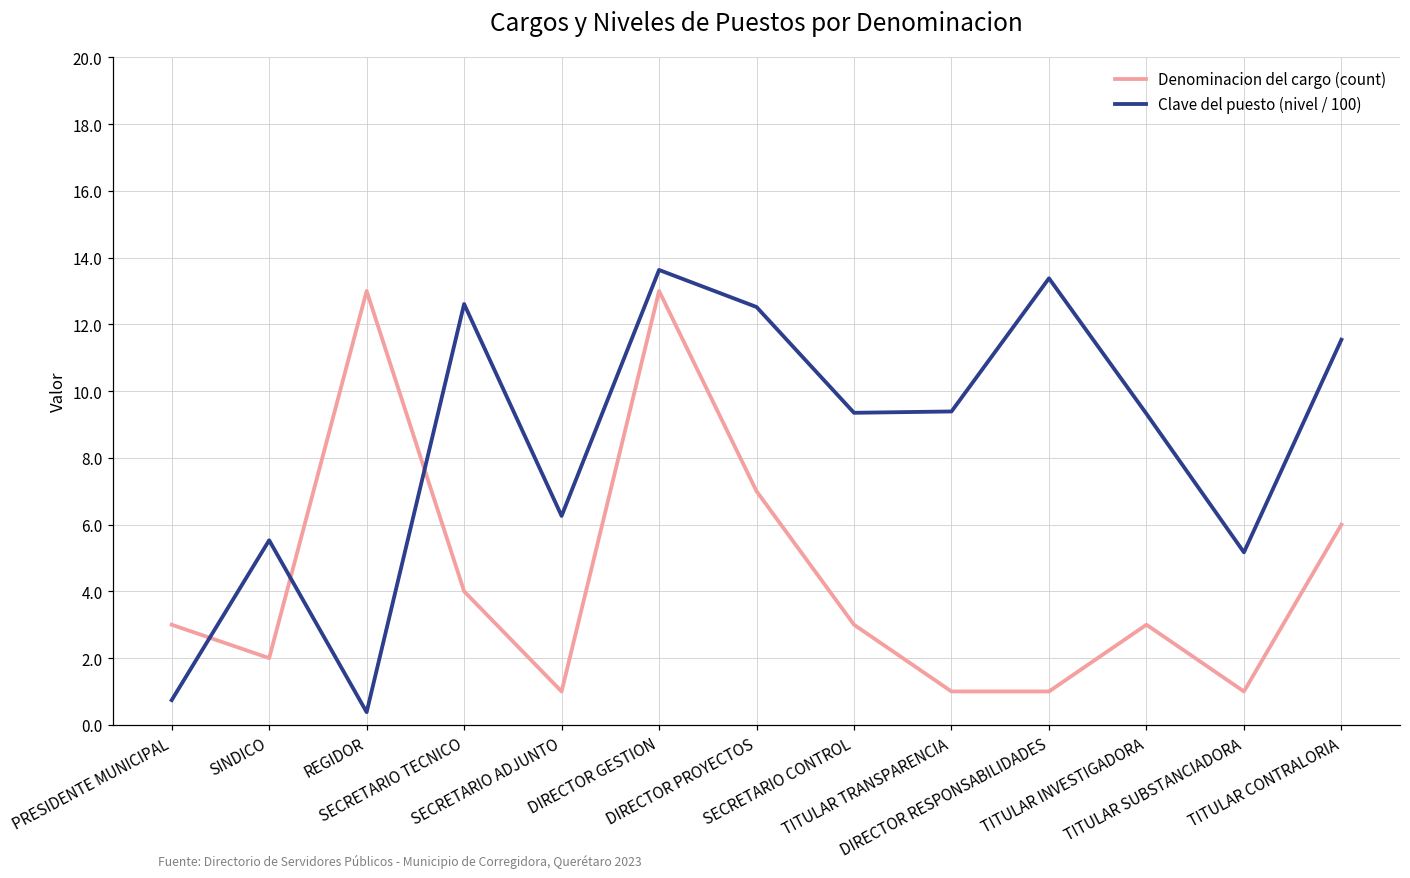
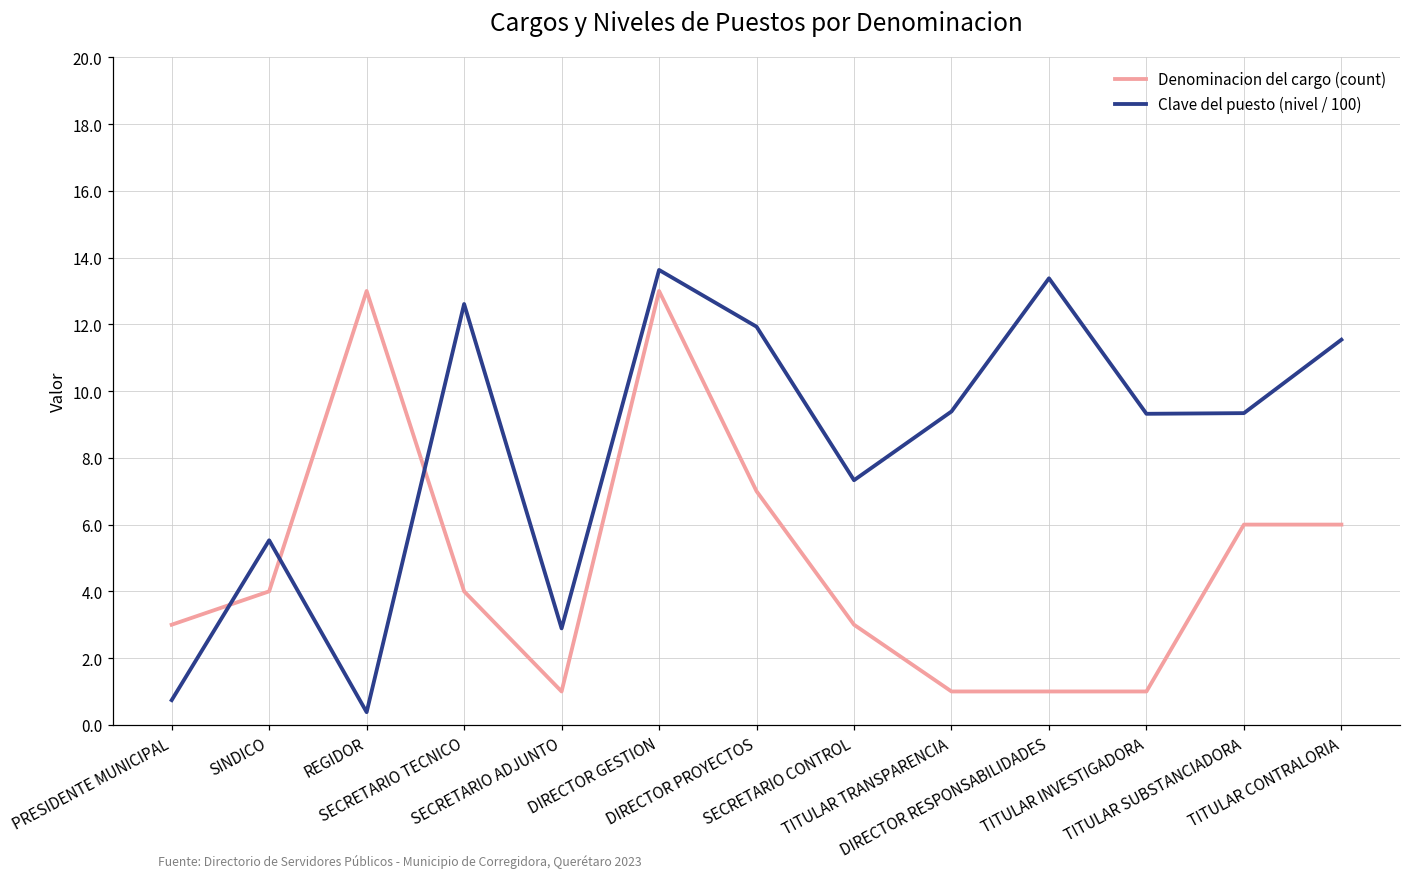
Denominacion del cargo (count), SINDICO: 2 -> 4
Clave del puesto (nivel / 100), SECRETARIO ADJUNTO: 6.3 -> 2.9
Clave del puesto (nivel / 100), DIRECTOR PROYECTOS: 12.5 -> 11.9
Clave del puesto (nivel / 100), SECRETARIO CONTROL: 9.4 -> 7.3
Denominacion del cargo (count), TITULAR INVESTIGADORA: 3 -> 1
Denominacion del cargo (count), TITULAR SUBSTANCIADORA: 1 -> 6
Clave del puesto (nivel / 100), TITULAR SUBSTANCIADORA: 5.2 -> 9.3
